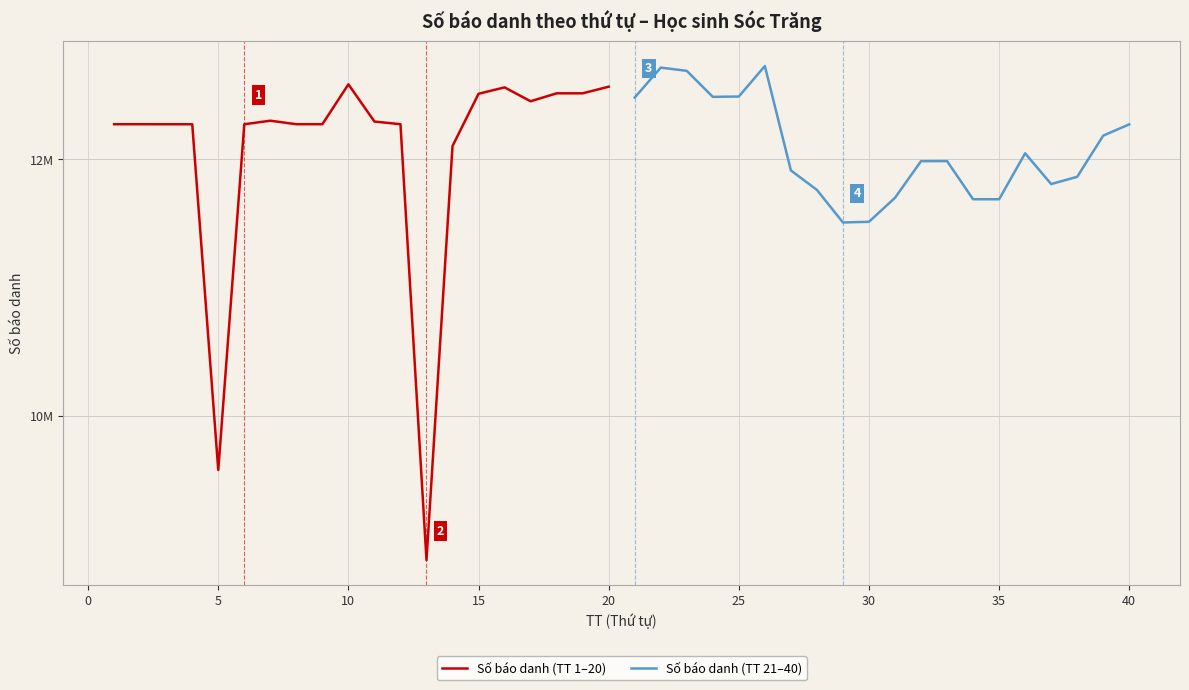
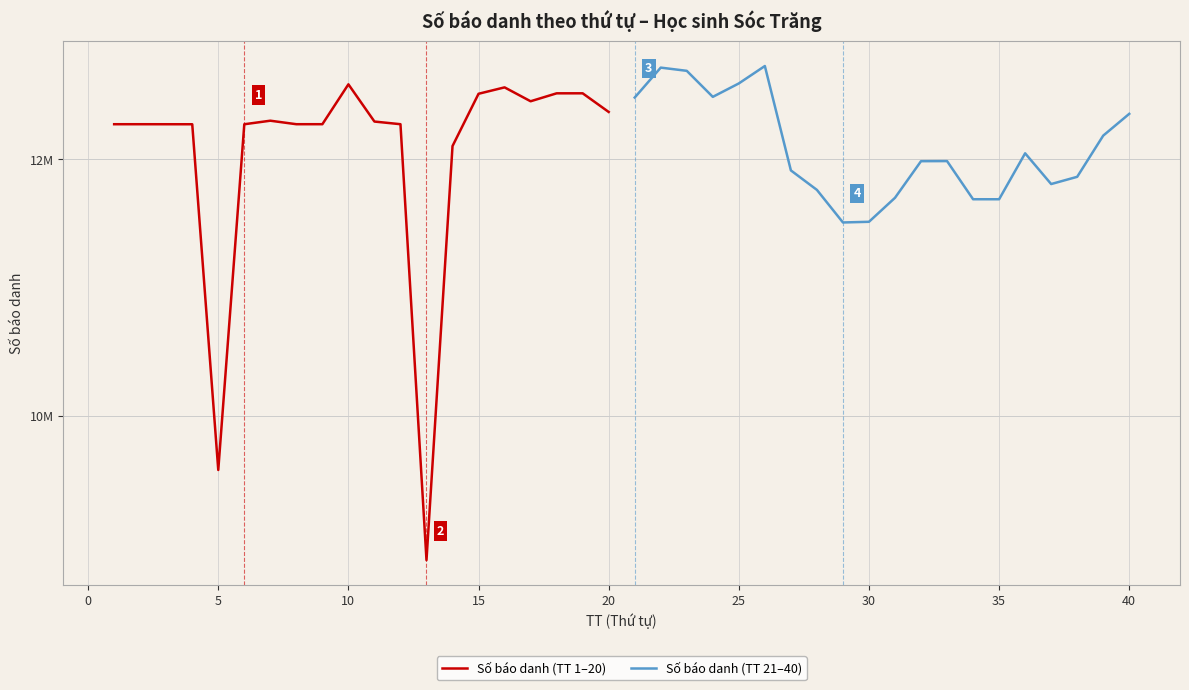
Số báo danh (TT 1–20), 20: 12560000 -> 12370000
Số báo danh (TT 21–40), 25: 12490000 -> 12590000
Số báo danh (TT 21–40), 40: 12270000 -> 12350000
